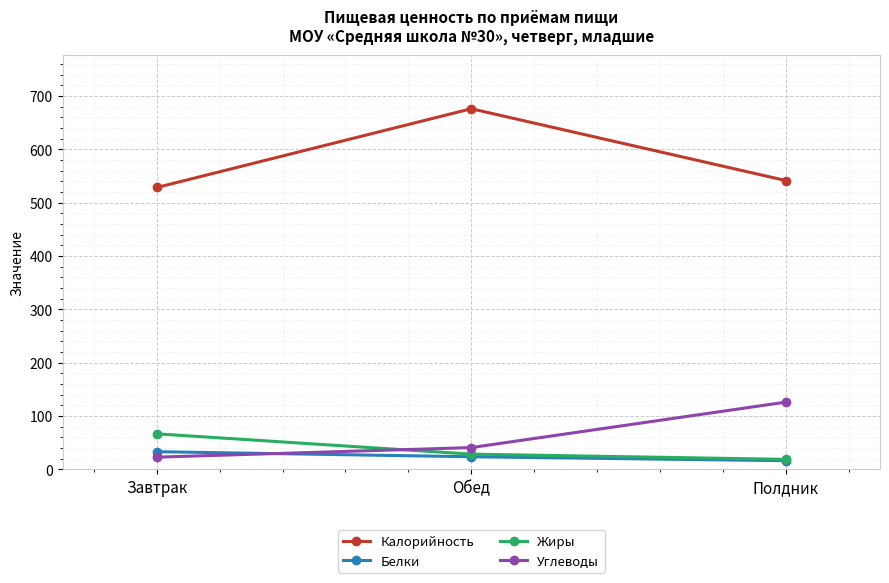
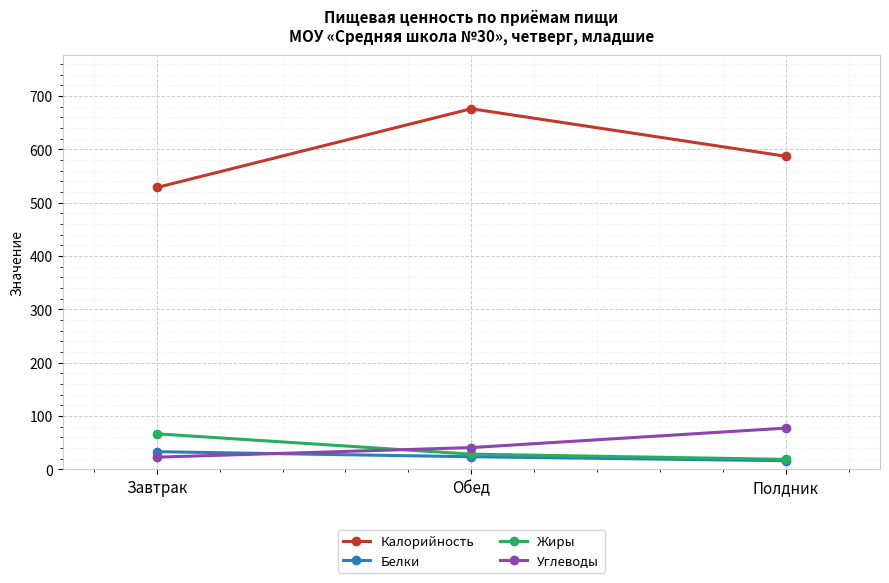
Калорийность, Полдник: 540 -> 590
Углеводы, Полдник: 130 -> 80
